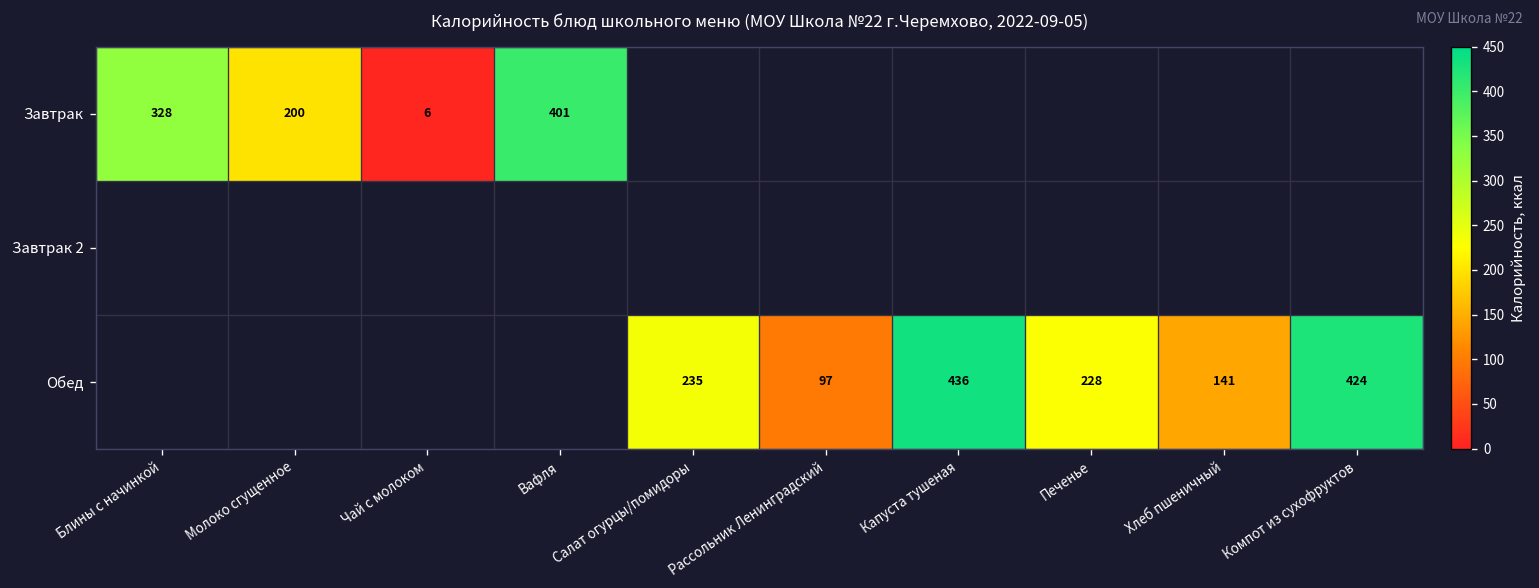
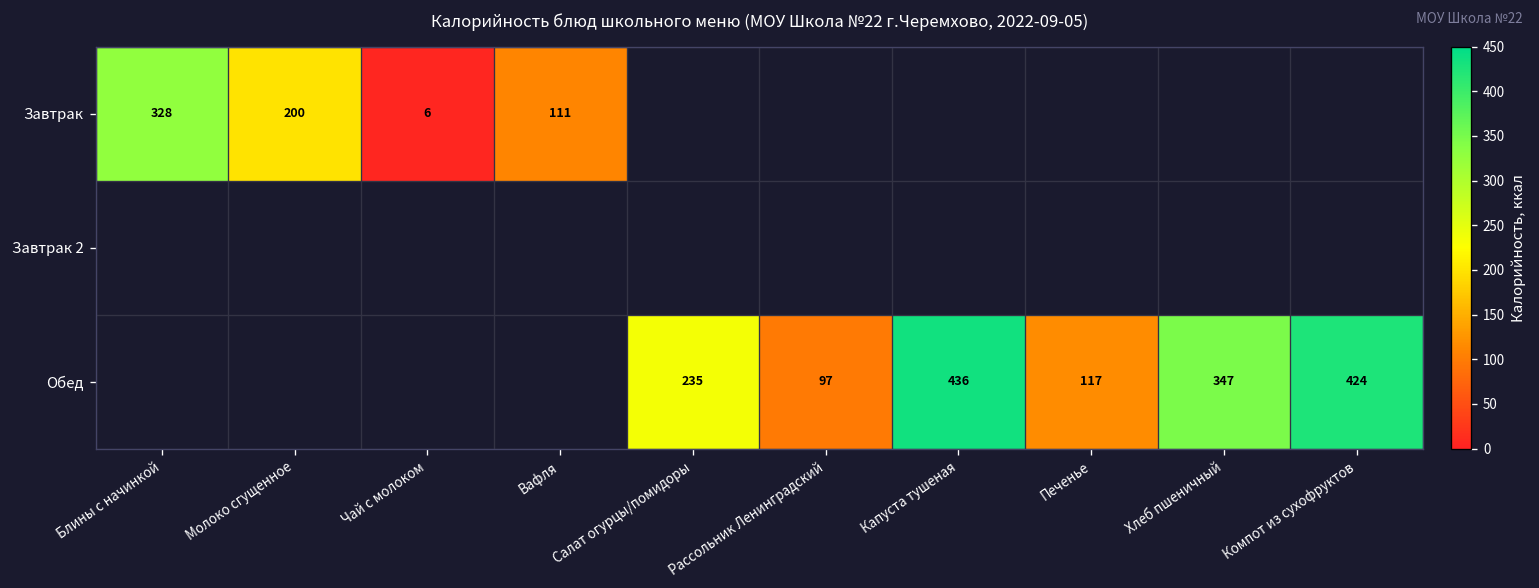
Завтрак, Вафля: 401 -> 111
Обед, Печенье: 228 -> 117
Обед, Хлеб пшеничный: 141 -> 347
